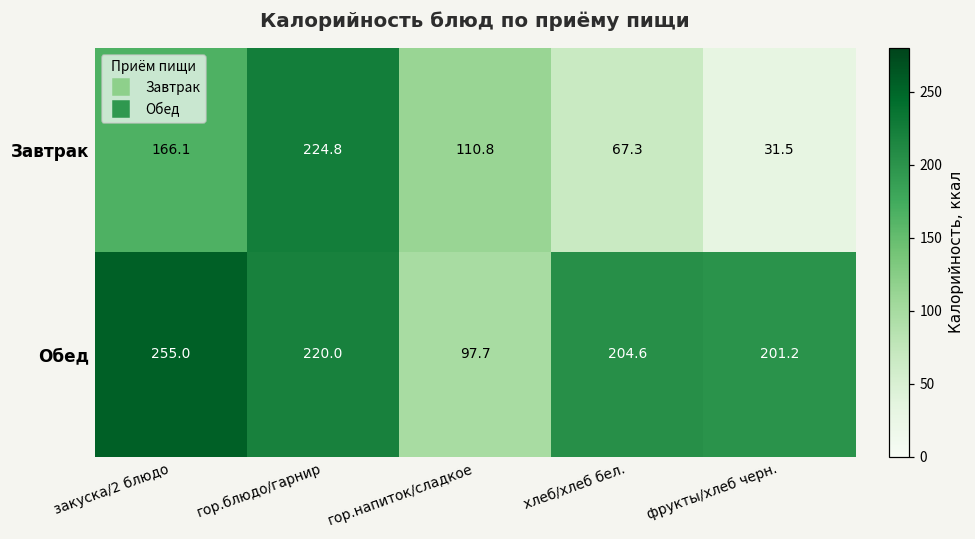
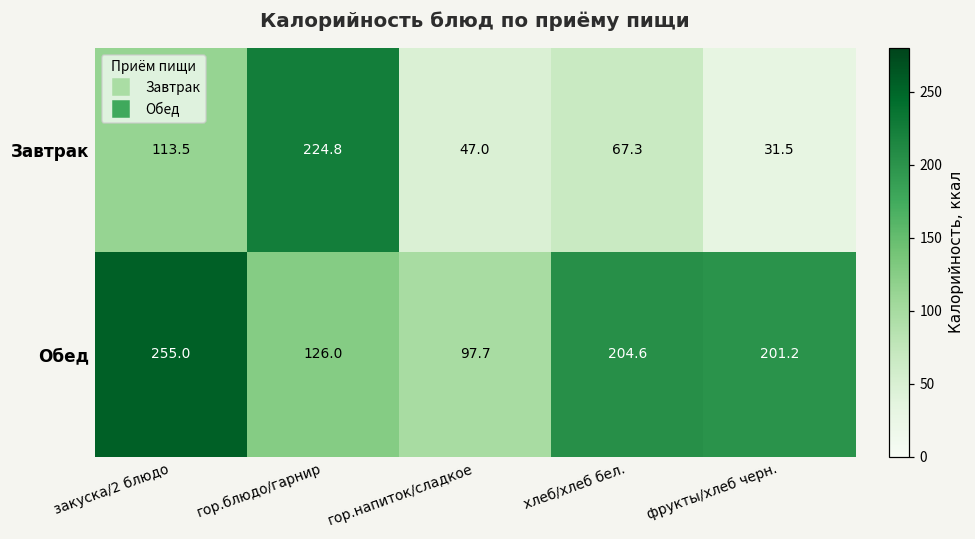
Завтрак, закуска/2 блюдо: 166.1 -> 113.5
Завтрак, гор.напиток/сладкое: 110.8 -> 47.0
Обед, гор.блюдо/гарнир: 220.0 -> 126.0
